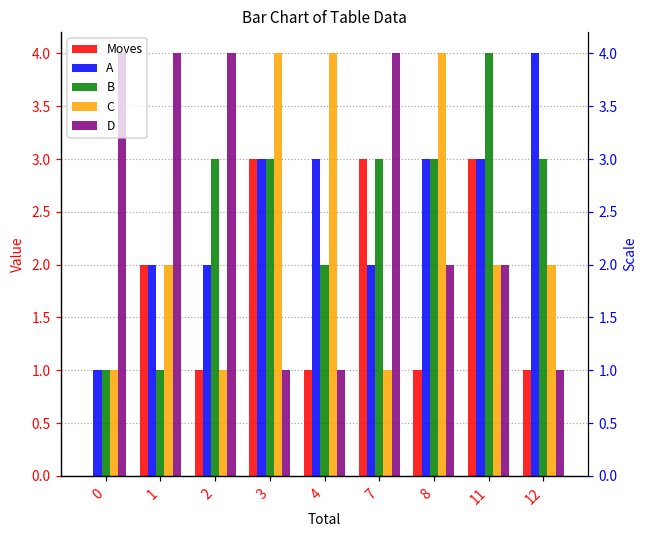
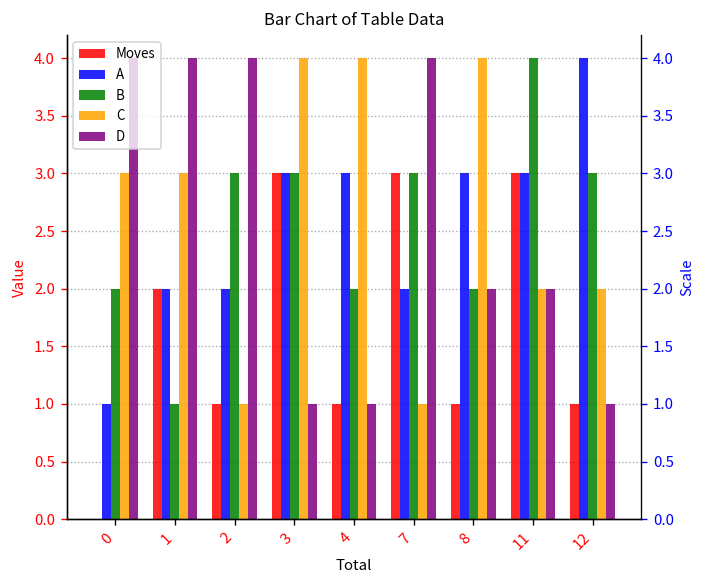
B, 0: 1 -> 2
C, 0: 1 -> 3
C, 1: 2 -> 3
B, 8: 3 -> 2
